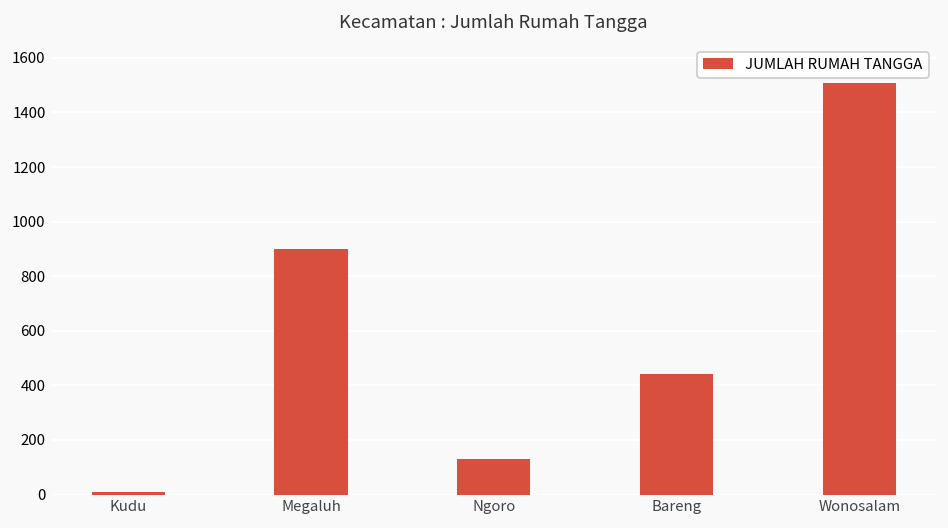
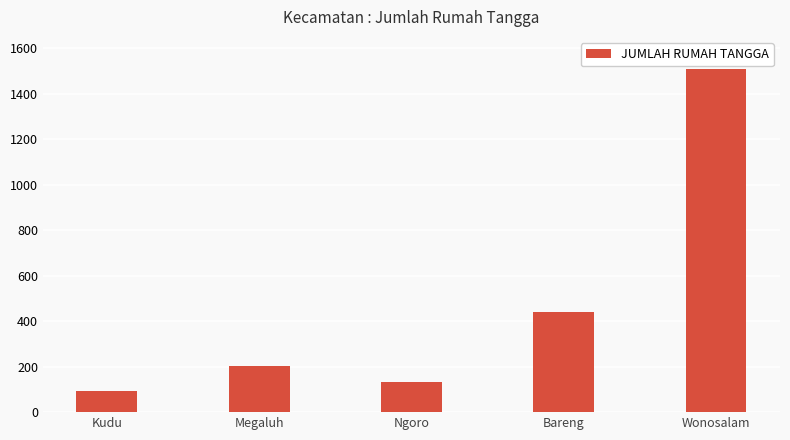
Kudu: 10 -> 90
Megaluh: 900 -> 200
